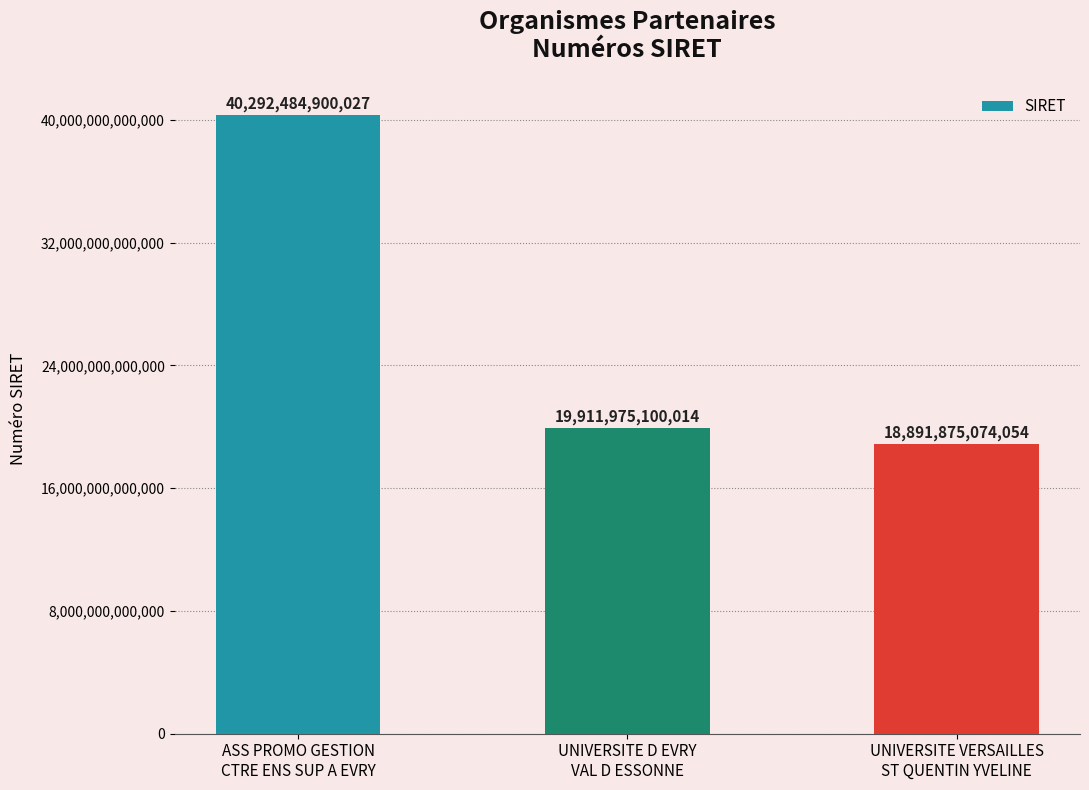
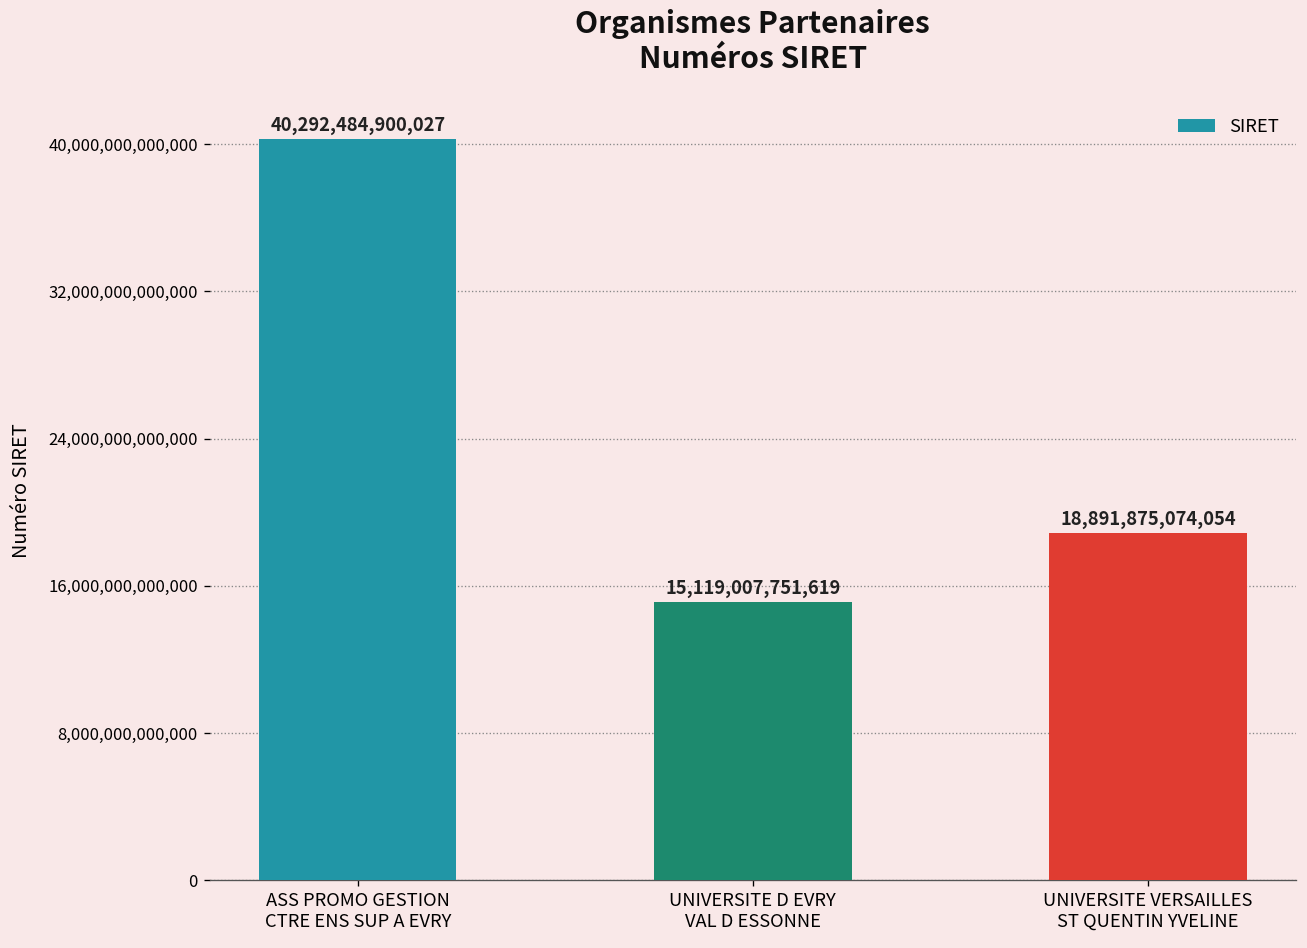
UNIVERSITE D EVRY VAL D ESSONNE: 19,911,975,100,014 -> 15,119,007,751,619
